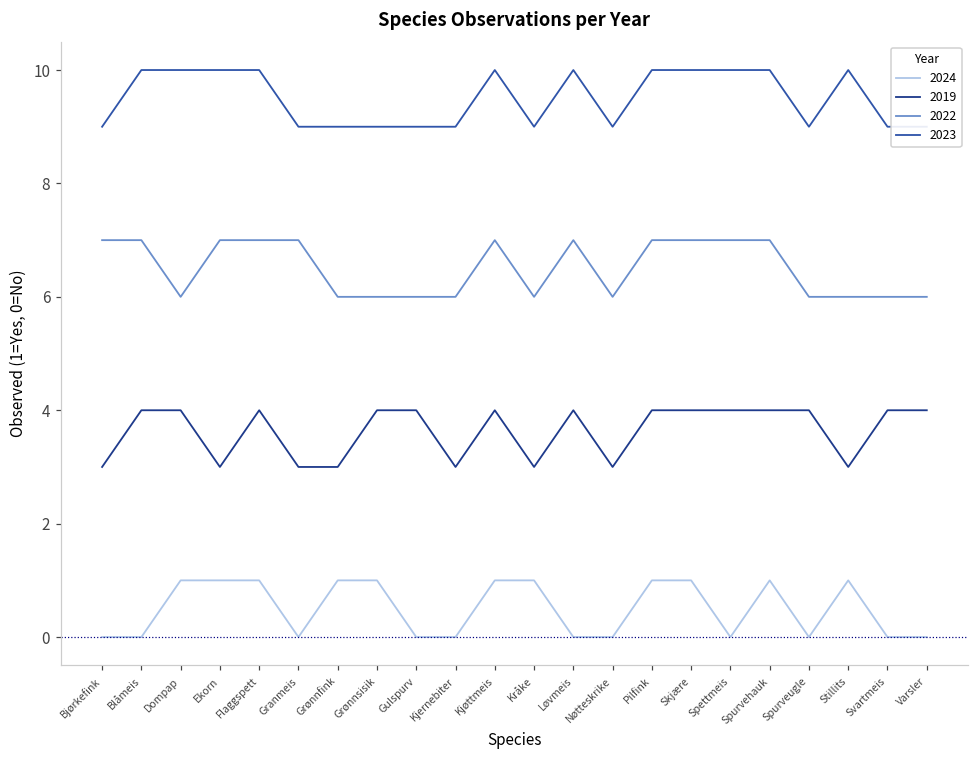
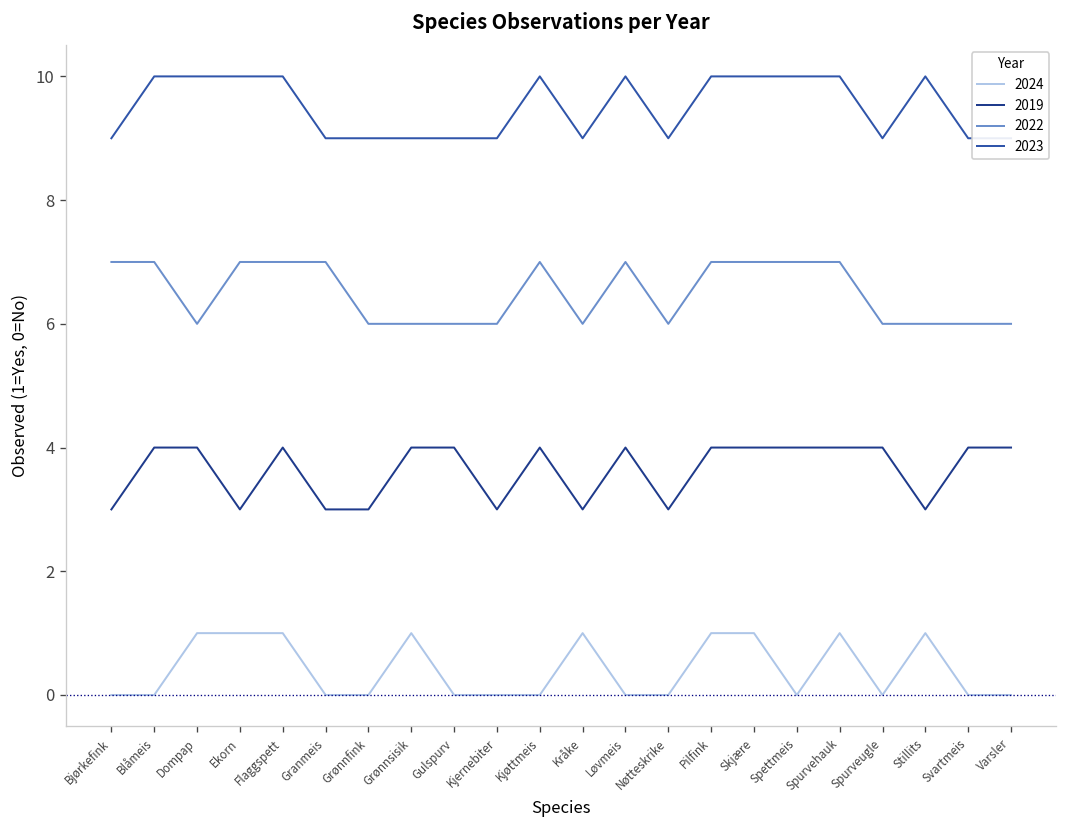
2024, Grønnfink: 1 -> 0
2024, Kjøttmeis: 1 -> 0
